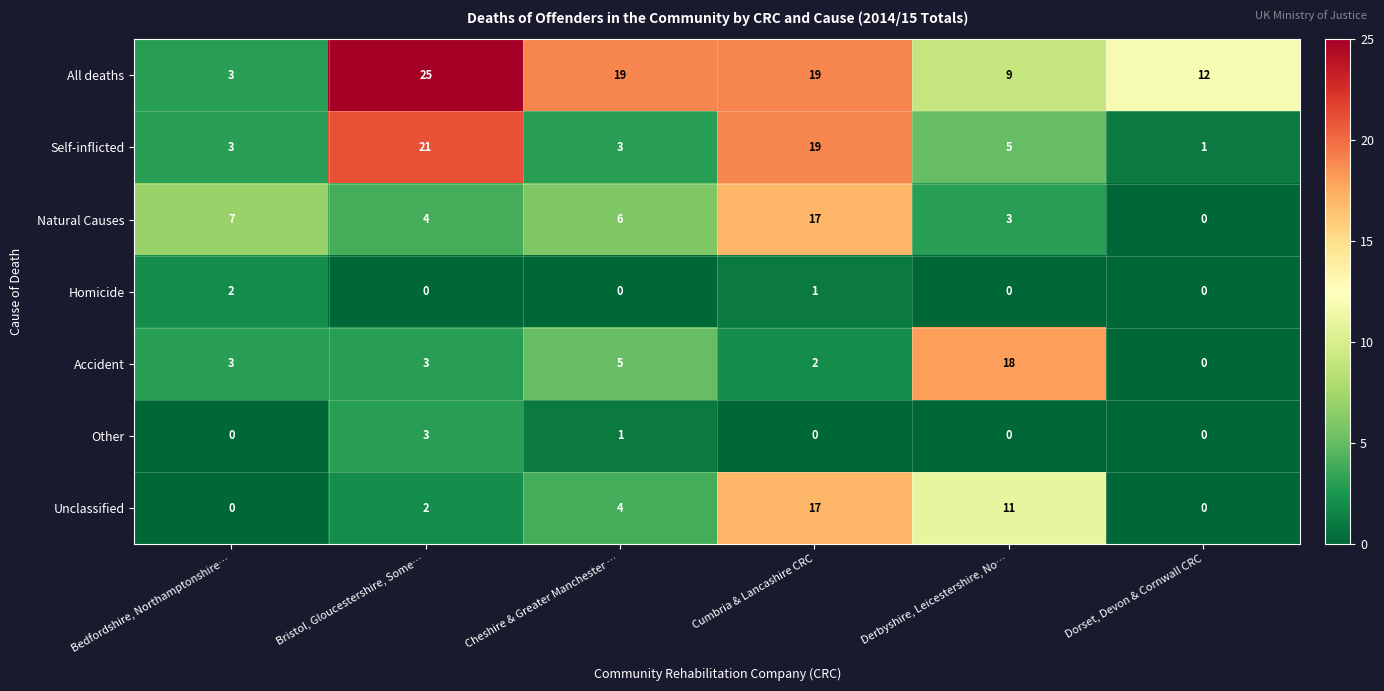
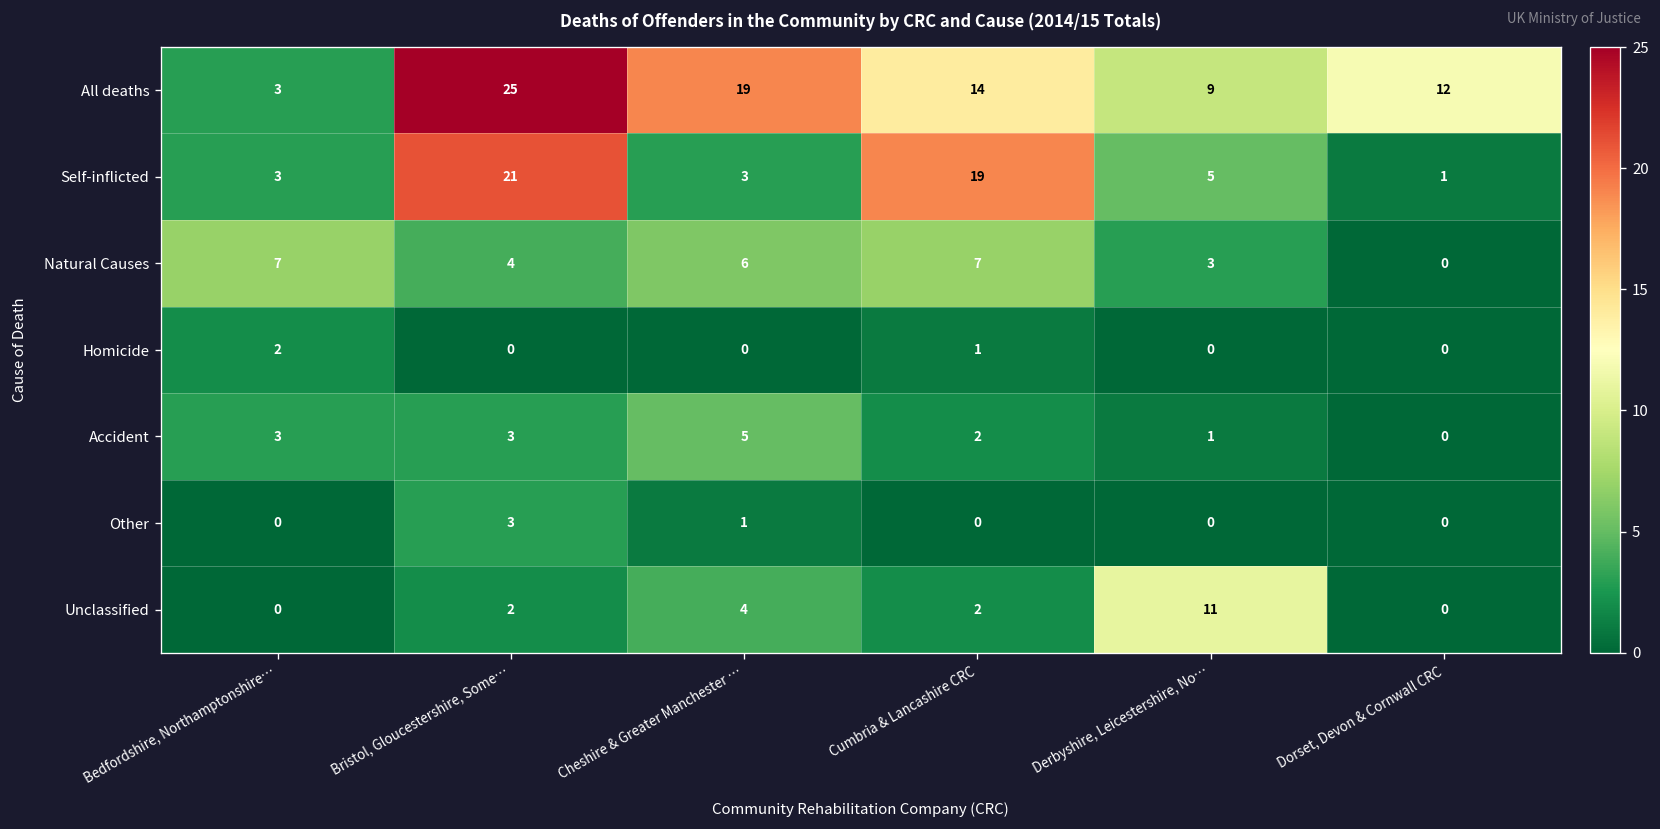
All deaths, Cumbria & Lancashire CRC: 19 -> 14
Natural Causes, Cumbria & Lancashire CRC: 17 -> 7
Accident, Derbyshire, Leicestershire, No…: 18 -> 1
Unclassified, Cumbria & Lancashire CRC: 17 -> 2
